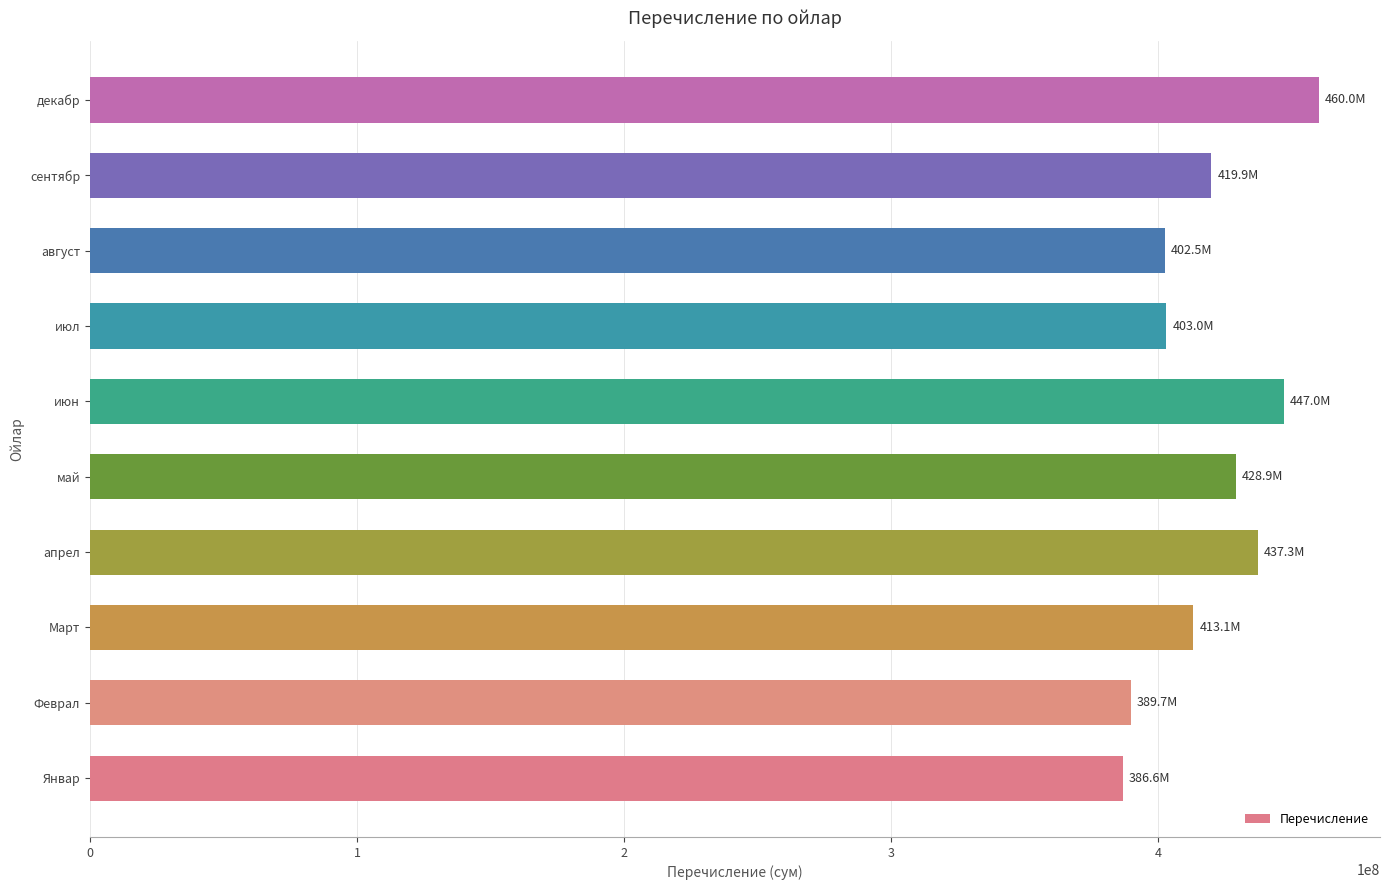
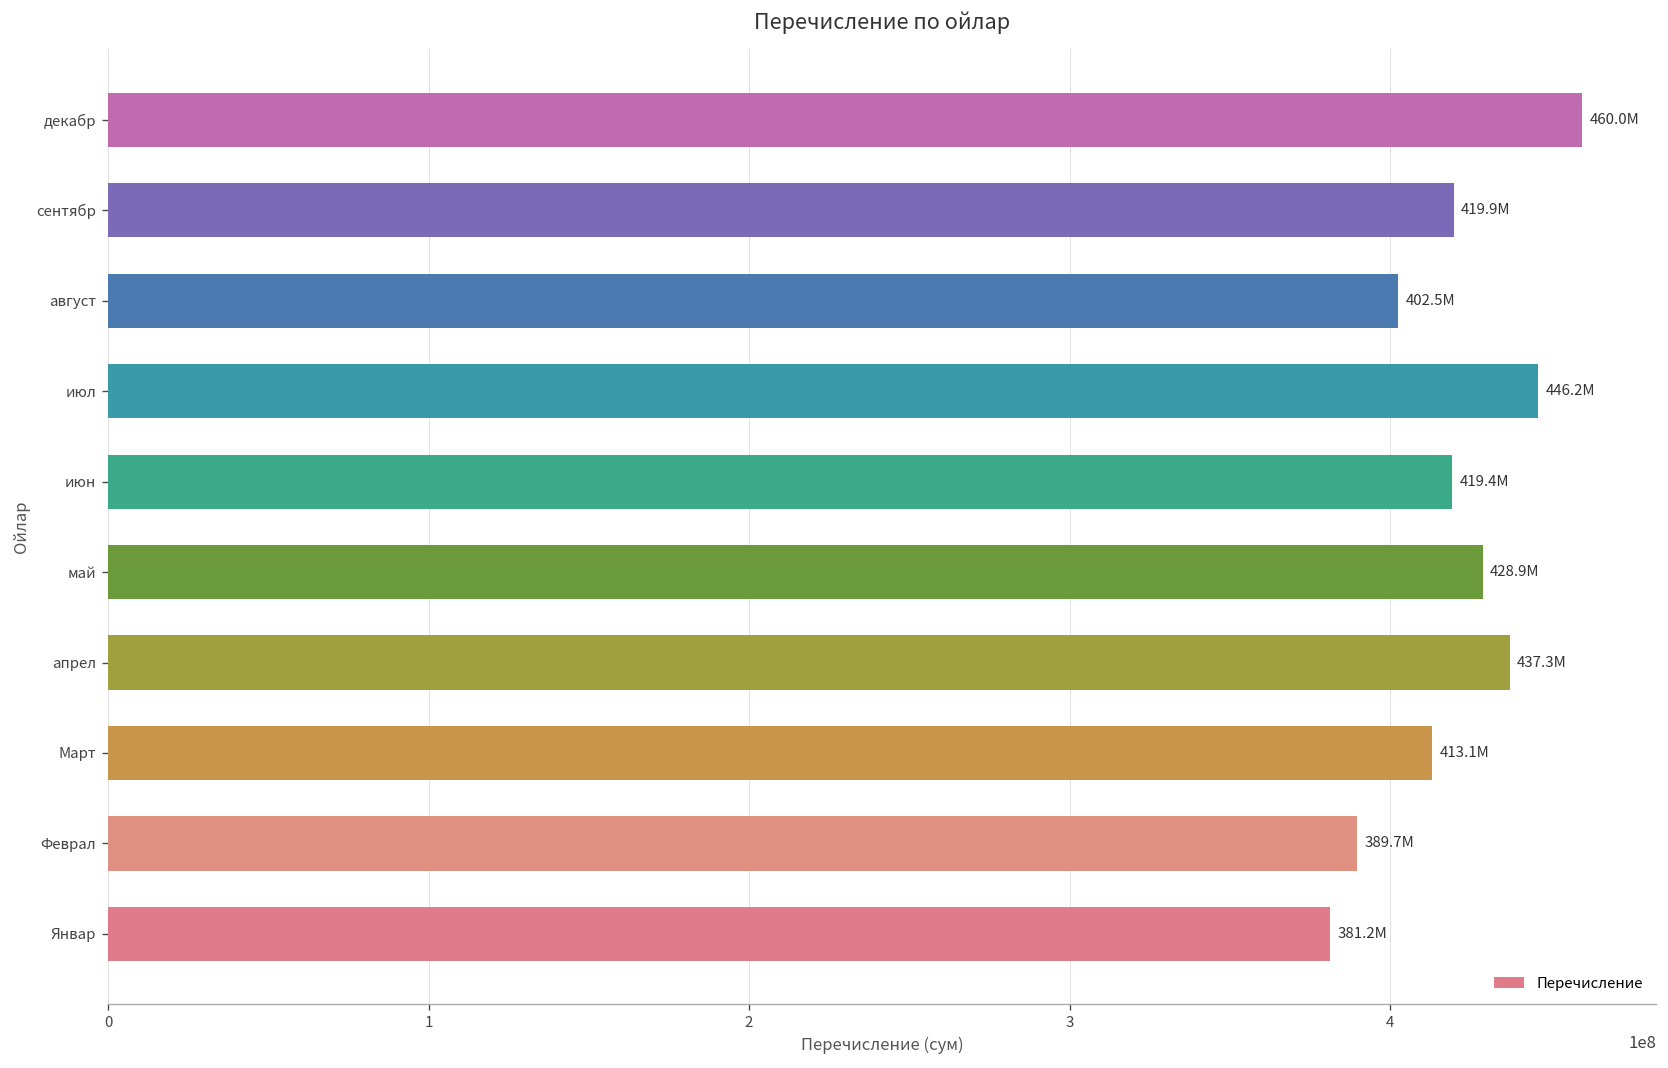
июл: 403.0M -> 446.2M
июн: 447.0M -> 419.4M
Январ: 386.6M -> 381.2M
